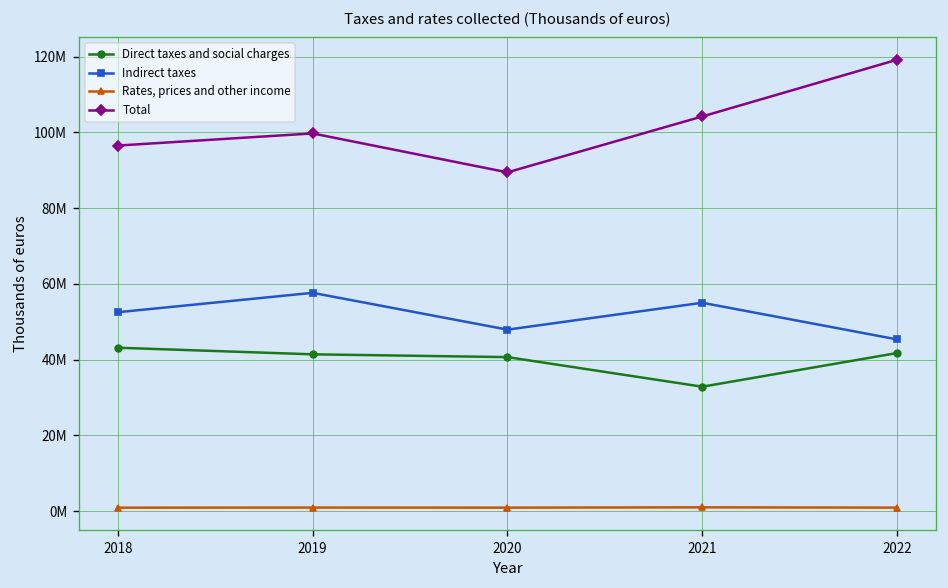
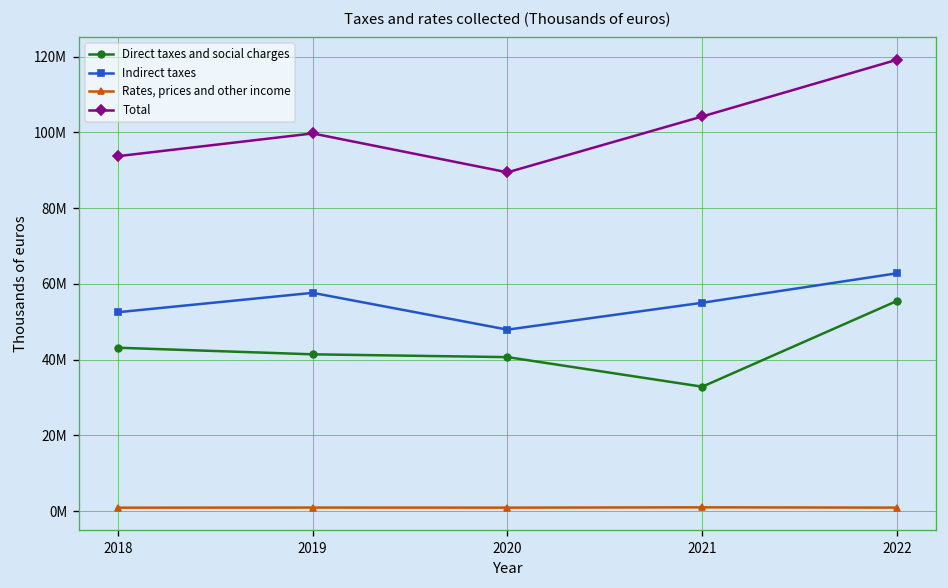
Total, 2018: 97000000 -> 94000000
Direct taxes and social charges, 2022: 42000000 -> 55000000
Indirect taxes, 2022: 45000000 -> 63000000
